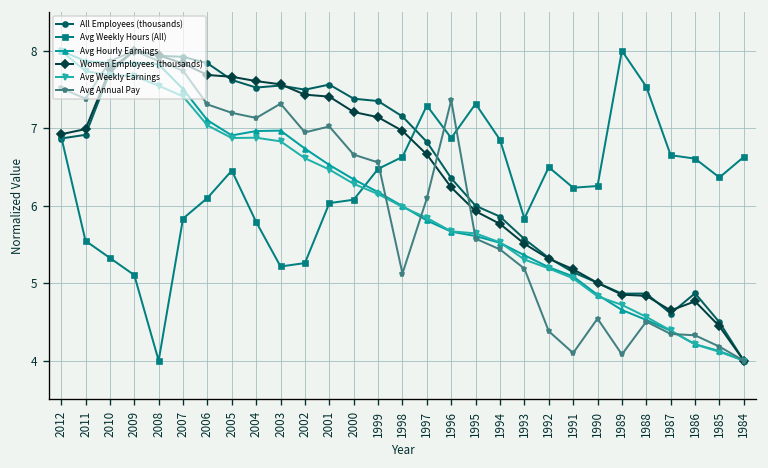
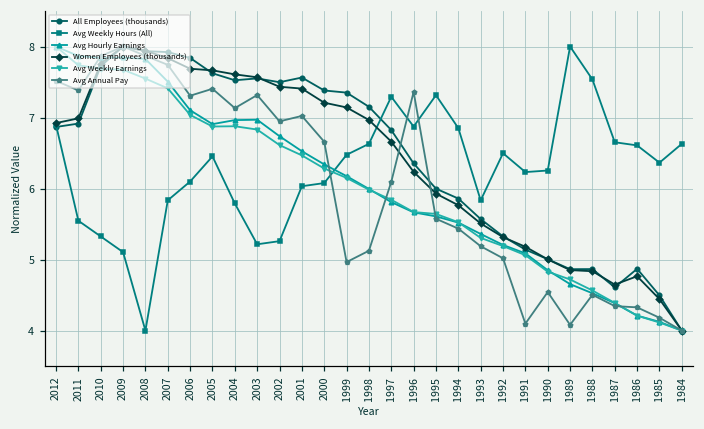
Avg Annual Pay, 2005: 7.2 -> 7.4
Avg Annual Pay, 1999: 6.6 -> 5.0
Avg Annual Pay, 1992: 4.4 -> 5.0
